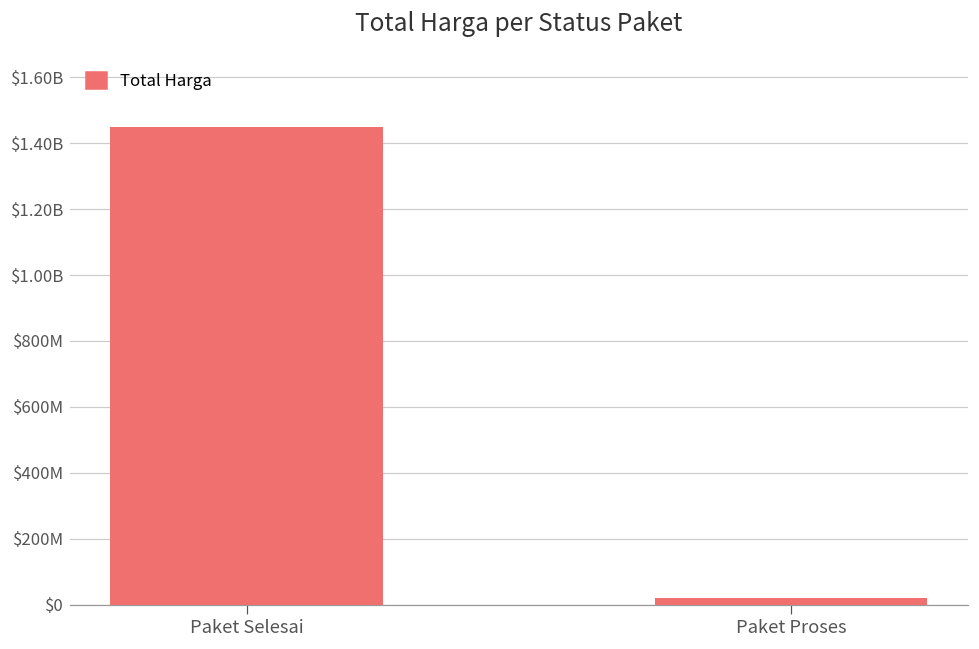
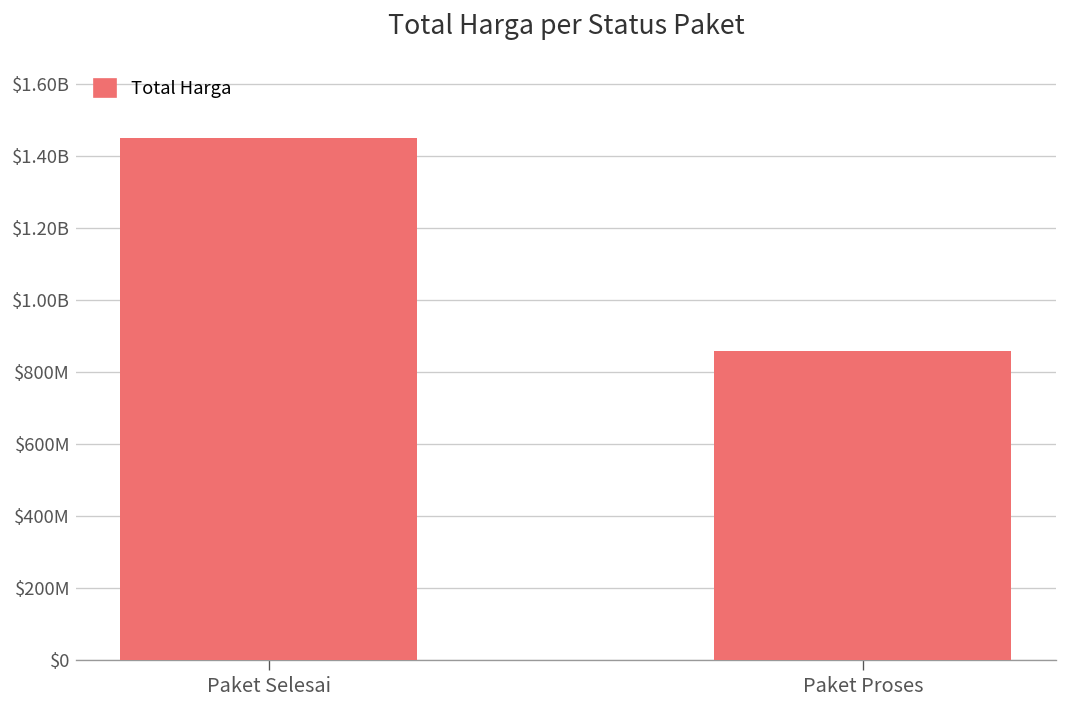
Paket Proses: $20000000 -> $860000000
